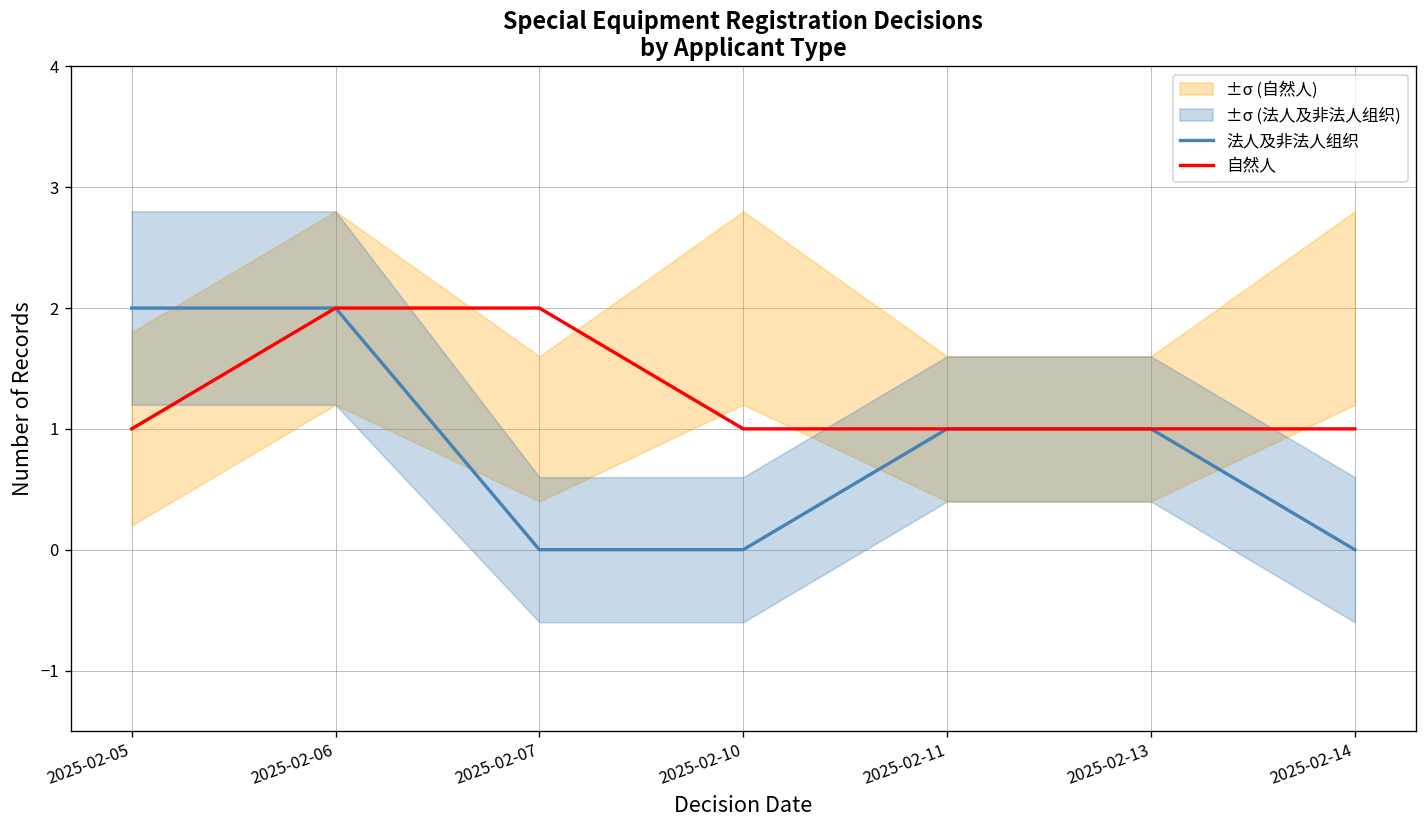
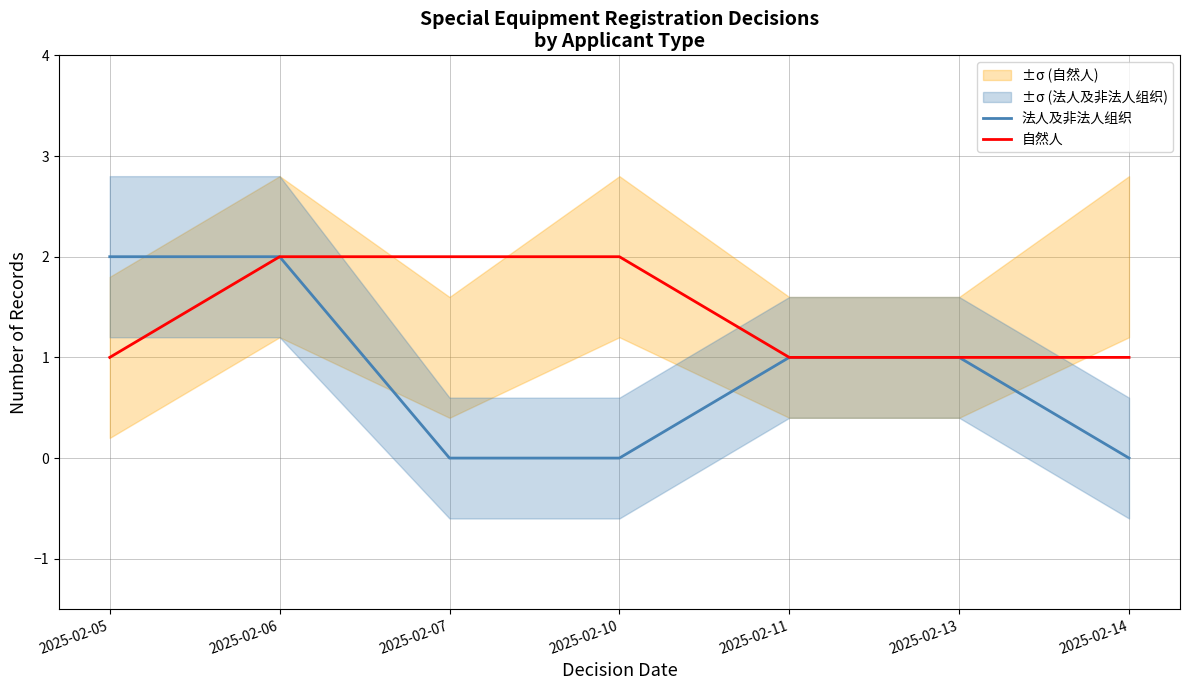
自然人, 2025-02-10: 1 -> 2
